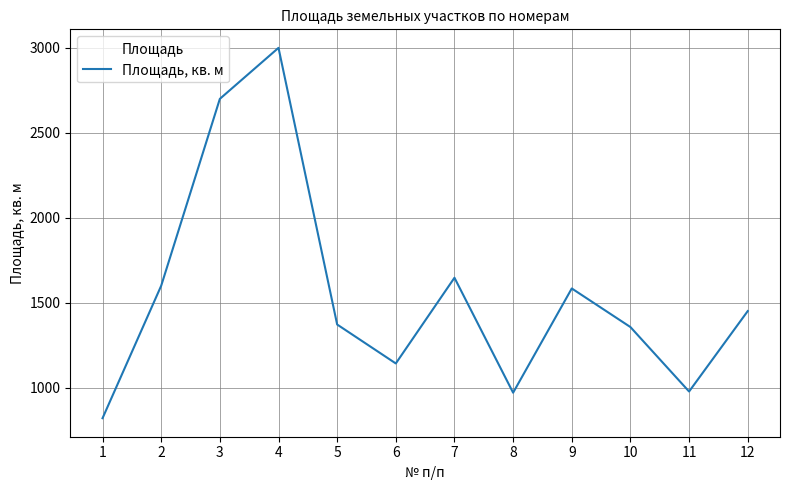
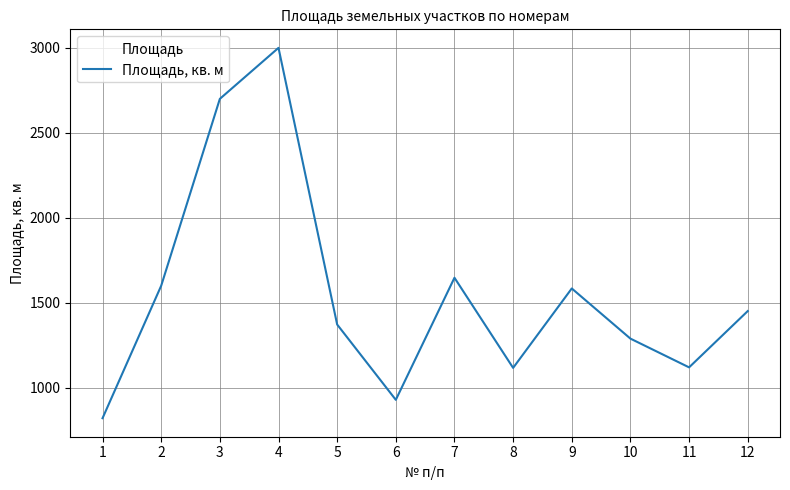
6: 1140 -> 930
8: 970 -> 1120
10: 1360 -> 1290
11: 980 -> 1120
